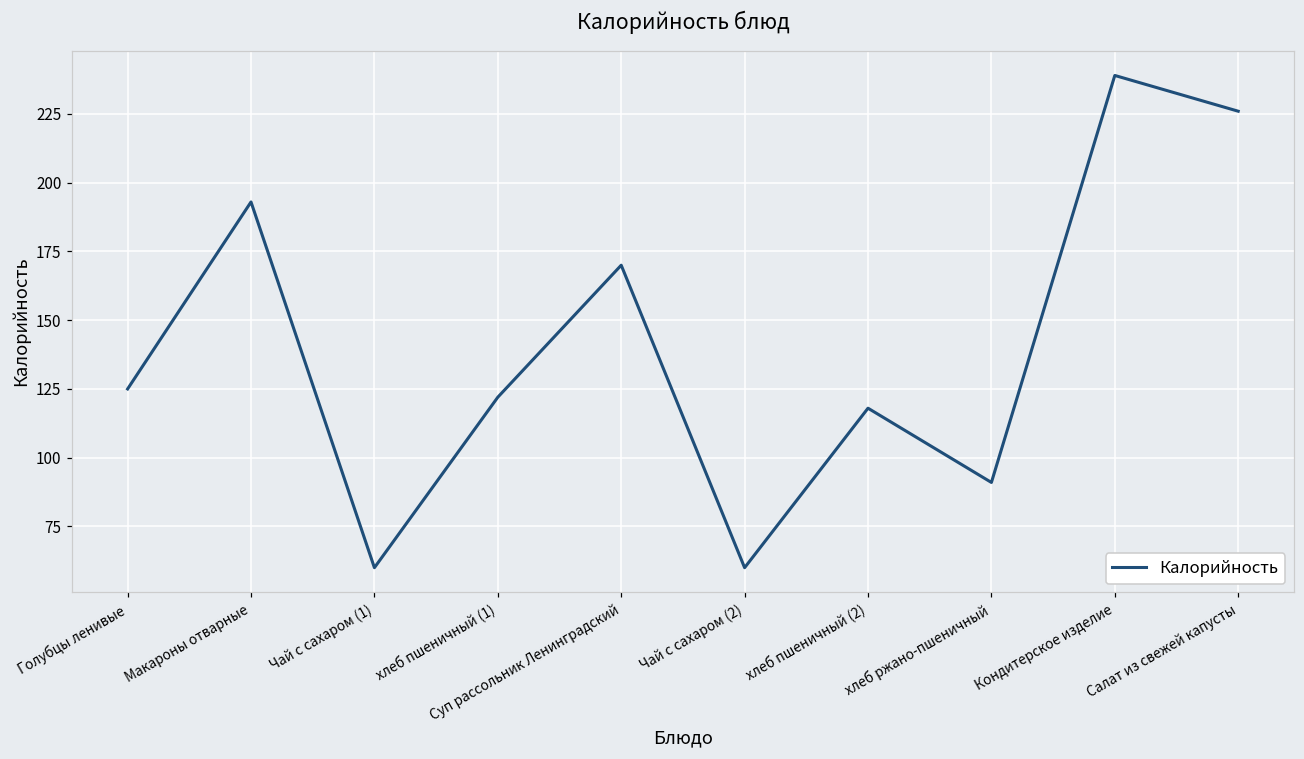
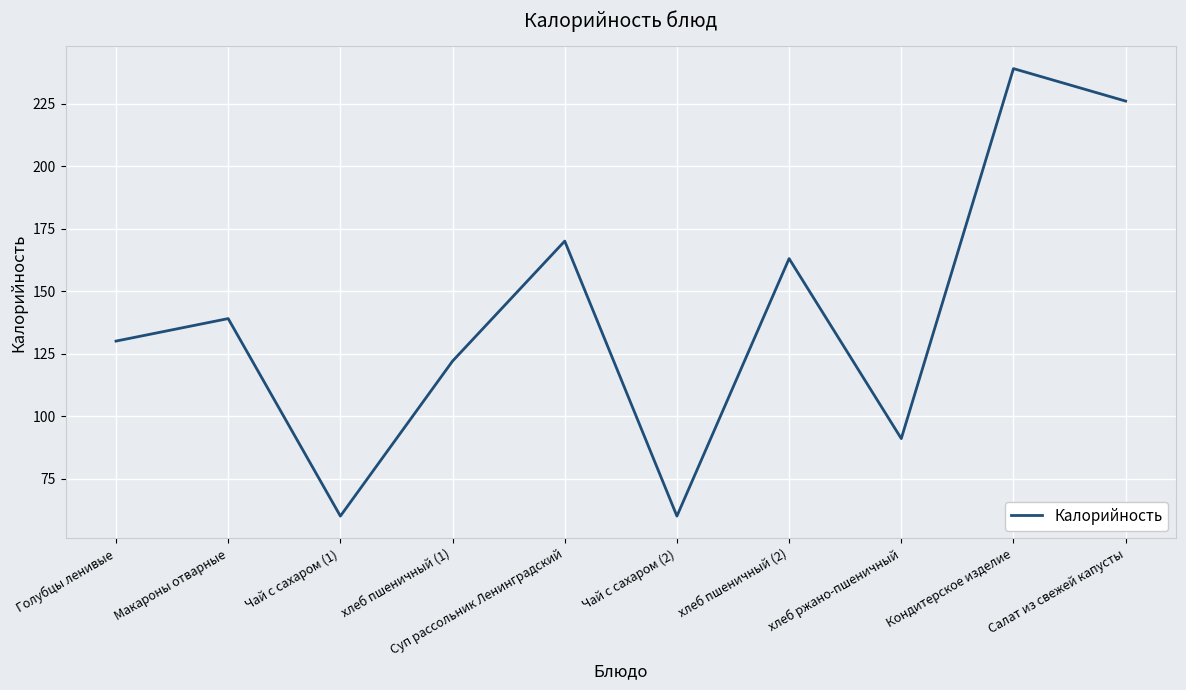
Голубцы ленивые: 125 -> 130
Макароны отварные: 193 -> 139
хлеб пшеничный (2): 118 -> 163
